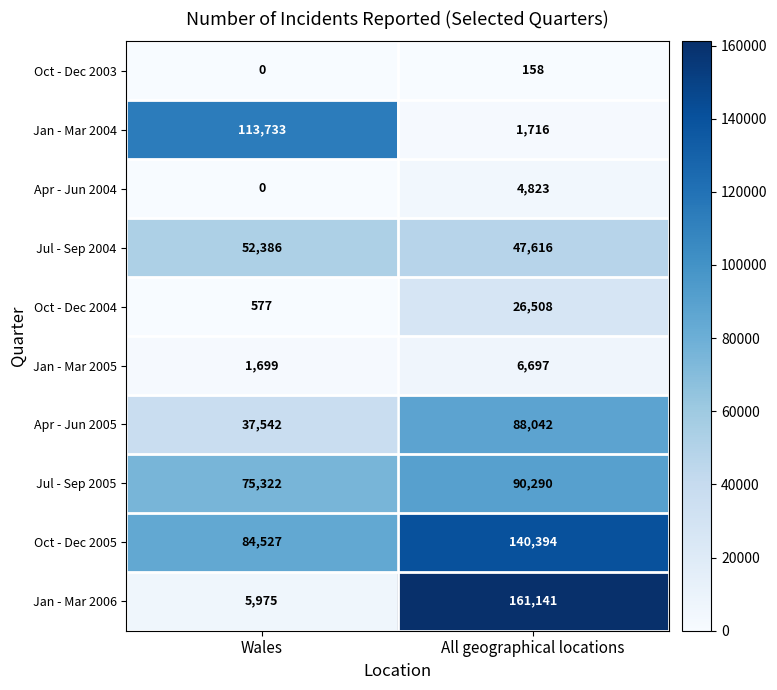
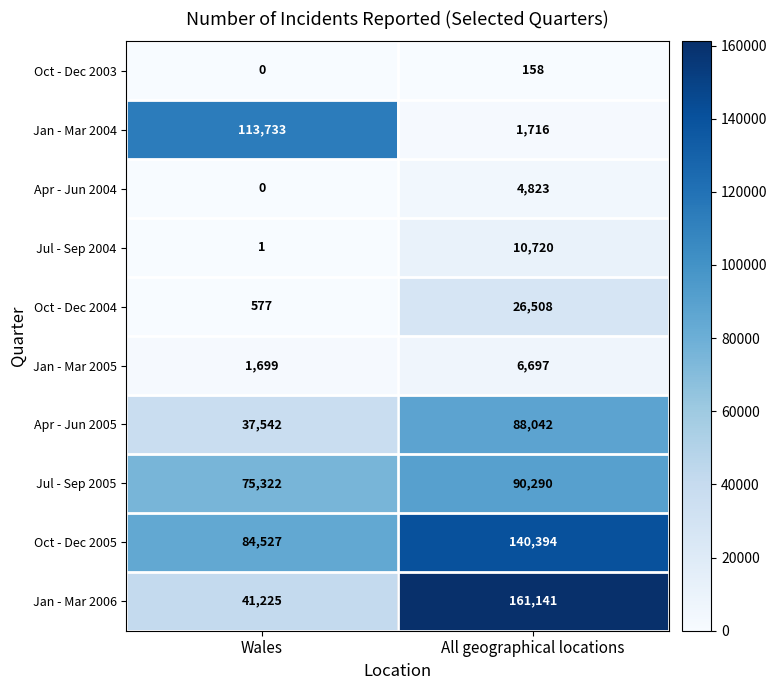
Jul - Sep 2004, Wales: 52,386 -> 1
Jul - Sep 2004, All geographical locations: 47,616 -> 10,720
Jan - Mar 2006, Wales: 5,975 -> 41,225
